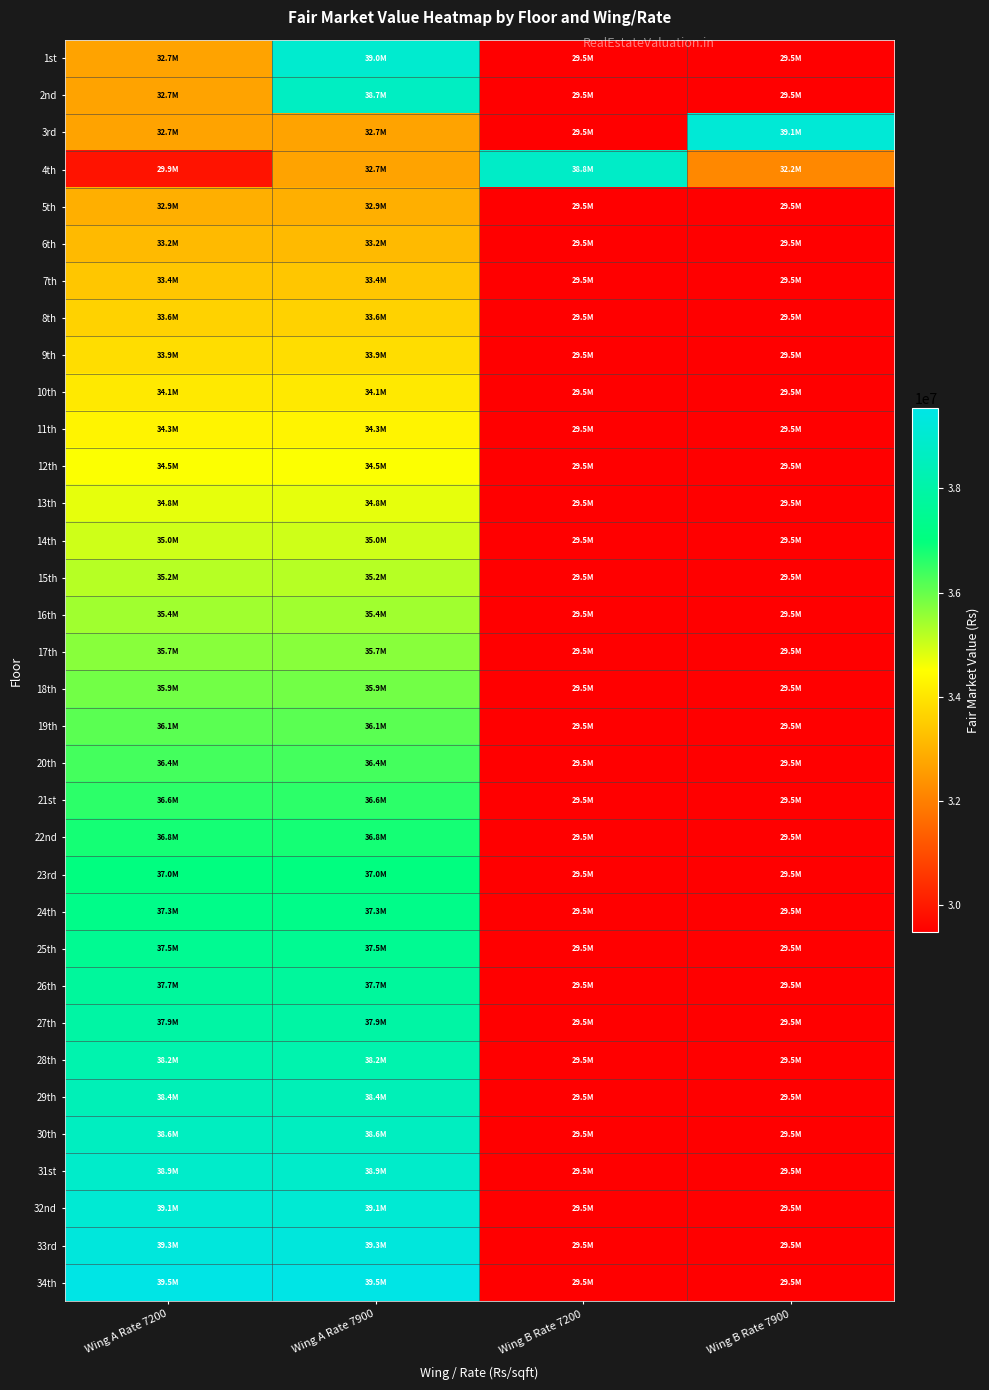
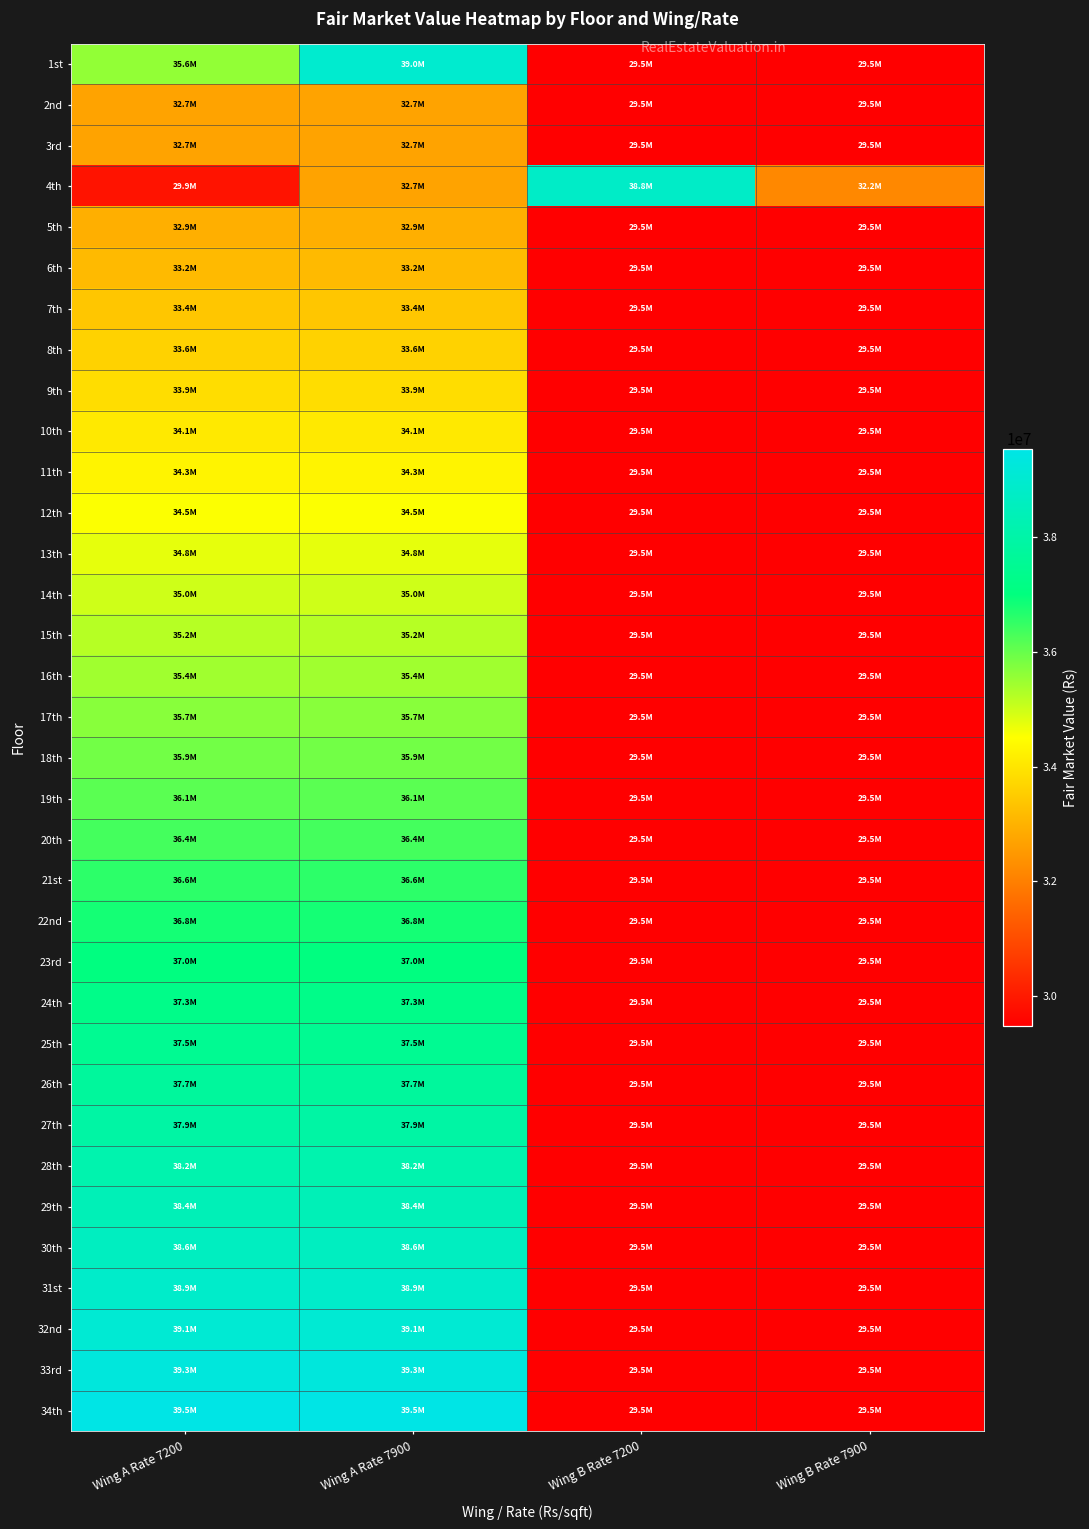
1st, Wing A Rate 7200: 32.7M -> 35.6M
2nd, Wing A Rate 7900: 38.7M -> 32.7M
3rd, Wing B Rate 7900: 39.1M -> 29.5M
